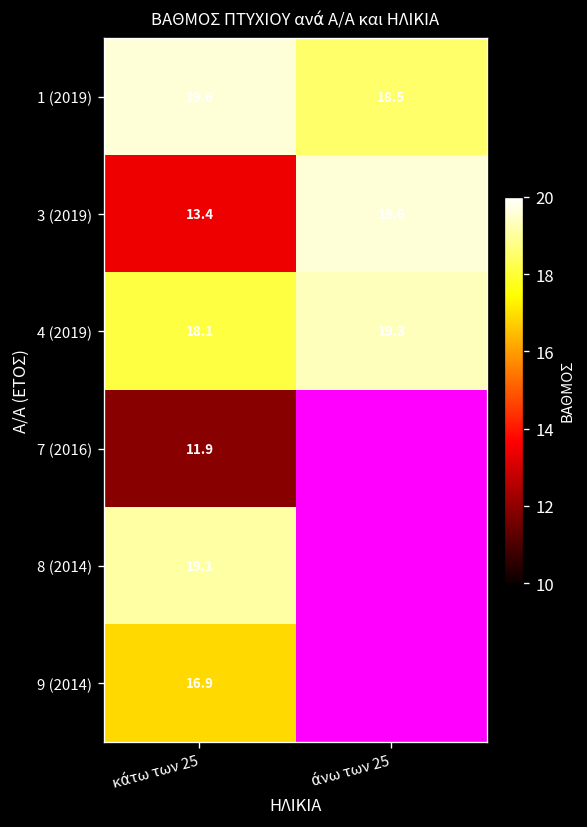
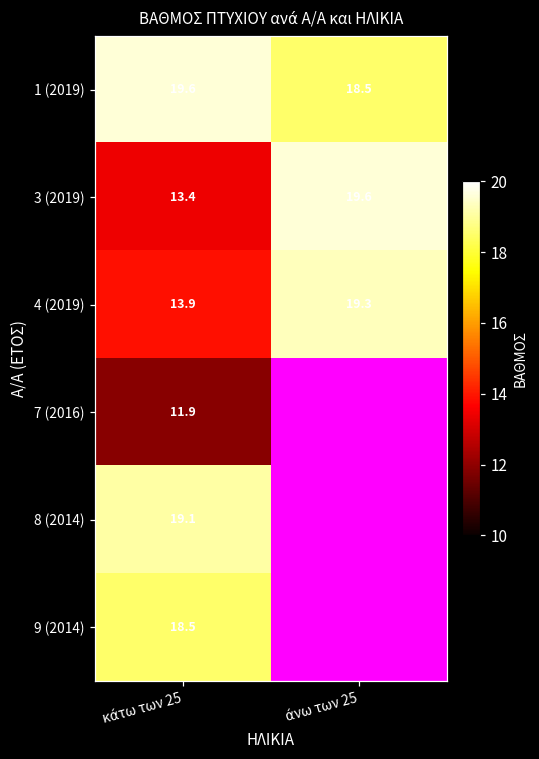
4 (2019), κάτω των 25: 18.1 -> 13.9
9 (2014), κάτω των 25: 16.9 -> 18.5
